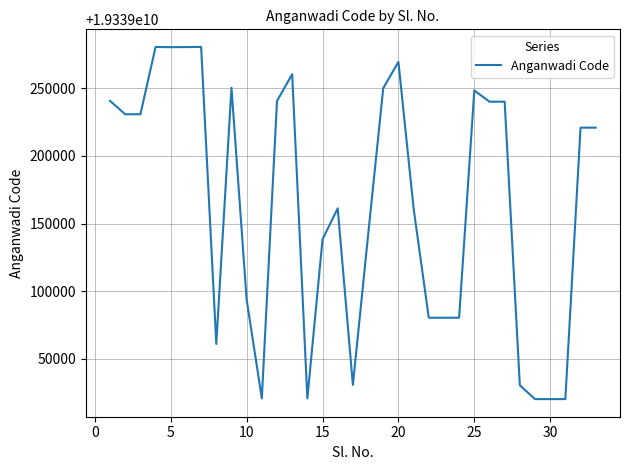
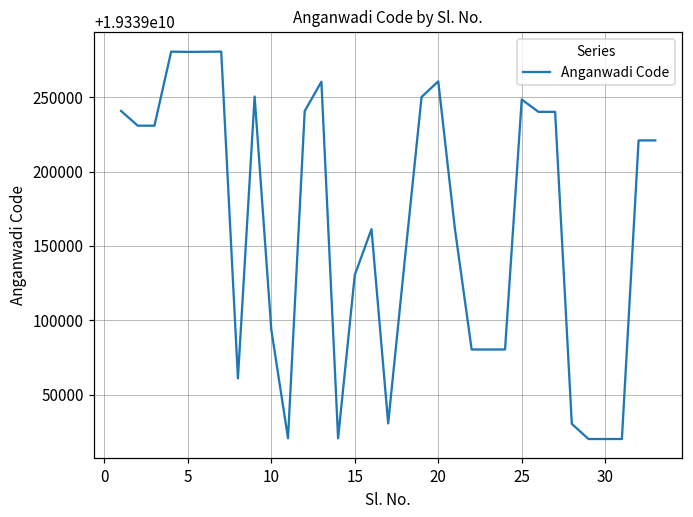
15: 19339138000 -> 19339130000
20: 19339270000 -> 19339261000
